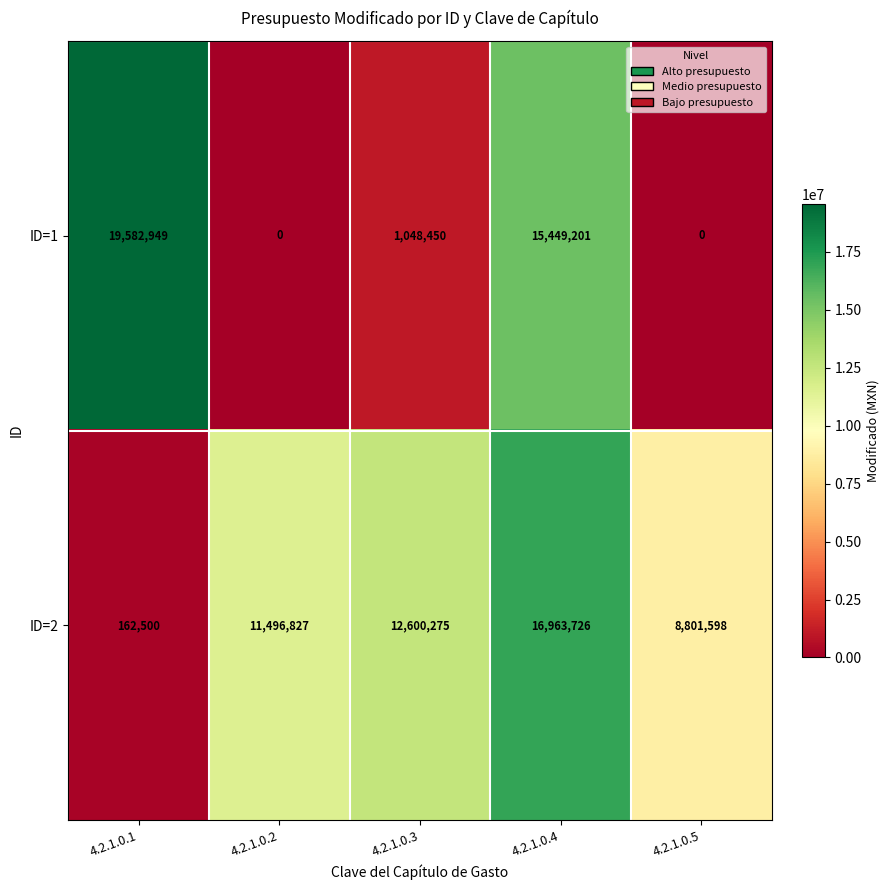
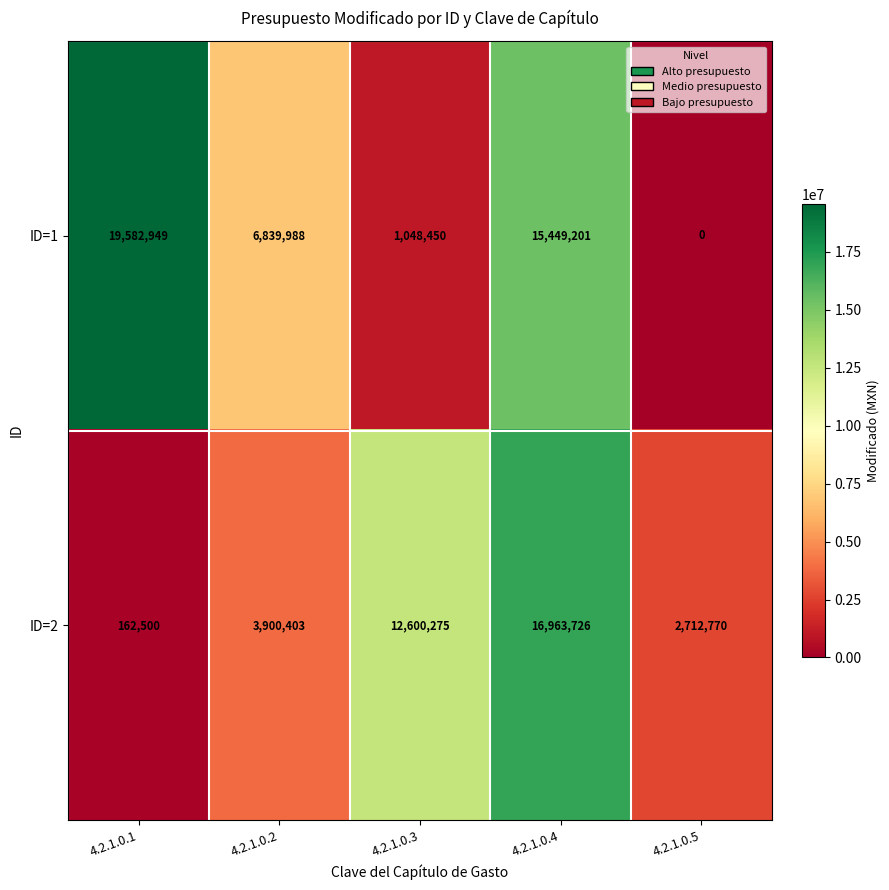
ID=1, 4.2.1.0.2: 0 -> 6,839,988
ID=2, 4.2.1.0.2: 11,496,827 -> 3,900,403
ID=2, 4.2.1.0.5: 8,801,598 -> 2,712,770
